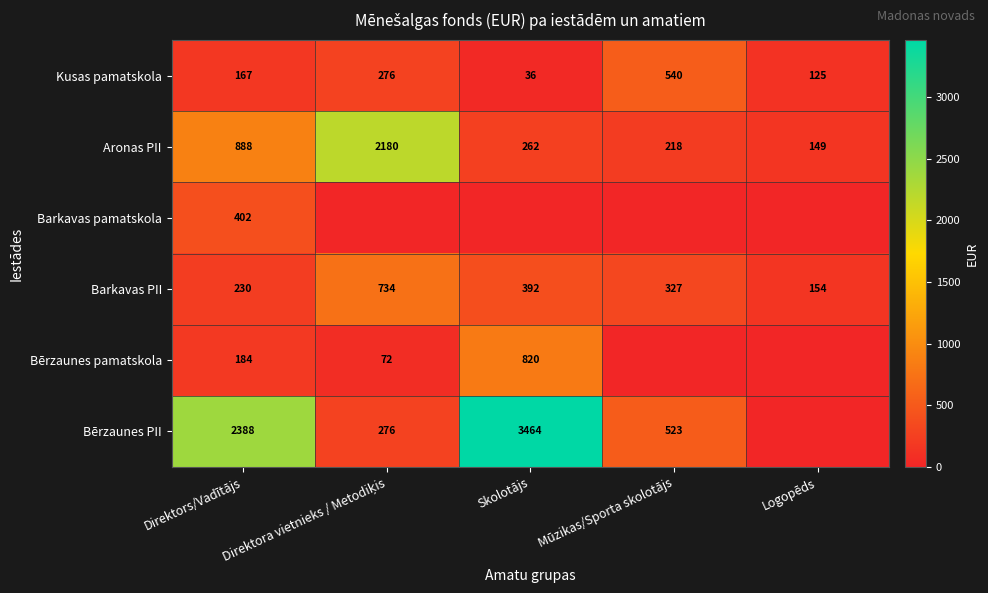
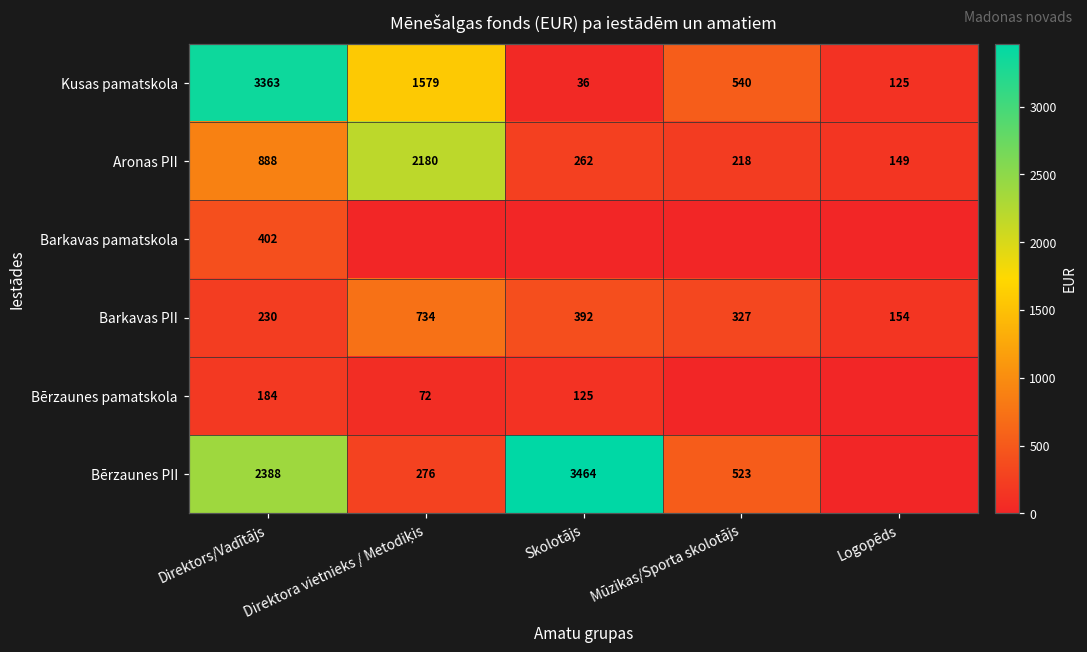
Kusas pamatskola, Direktors/Vadītājs: 167 -> 3363
Kusas pamatskola, Direktora vietnieks / Metodiķis: 276 -> 1579
Bērzaunes pamatskola, Skolotājs: 820 -> 125
